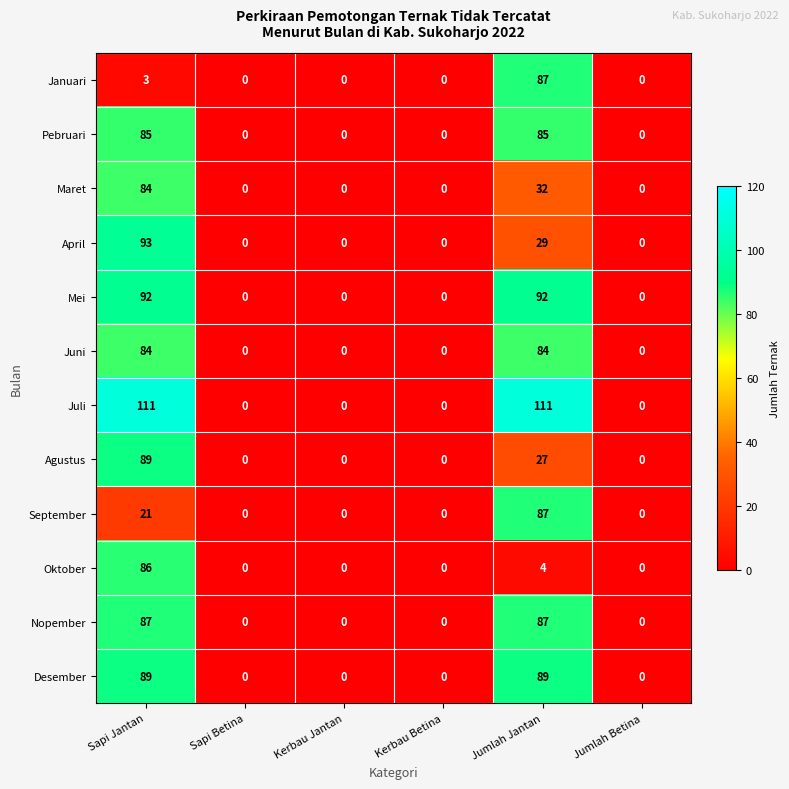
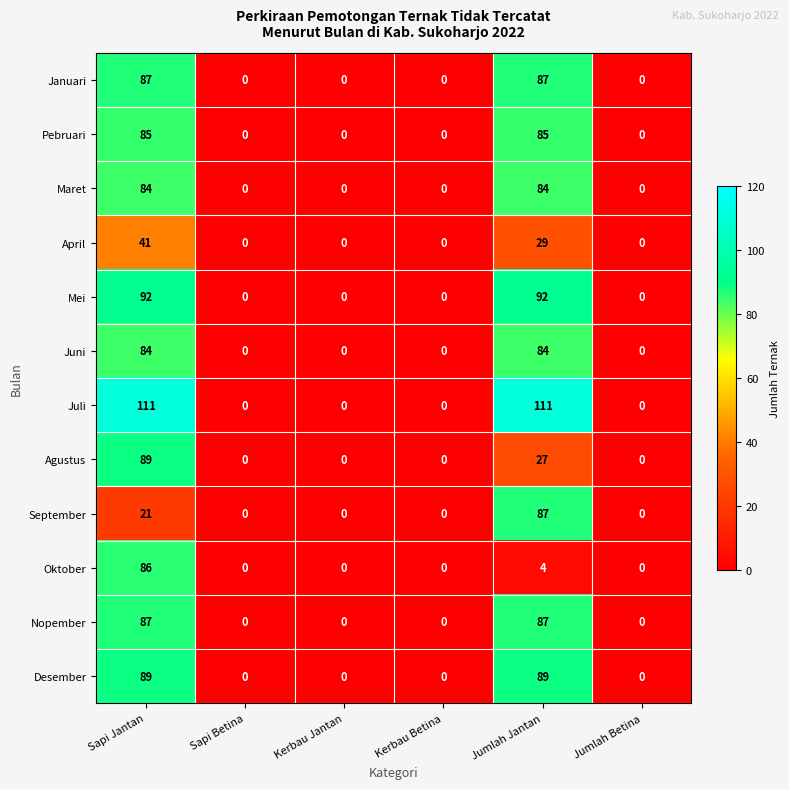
Januari, Sapi Jantan: 3 -> 87
Maret, Jumlah Jantan: 32 -> 84
April, Sapi Jantan: 93 -> 41
